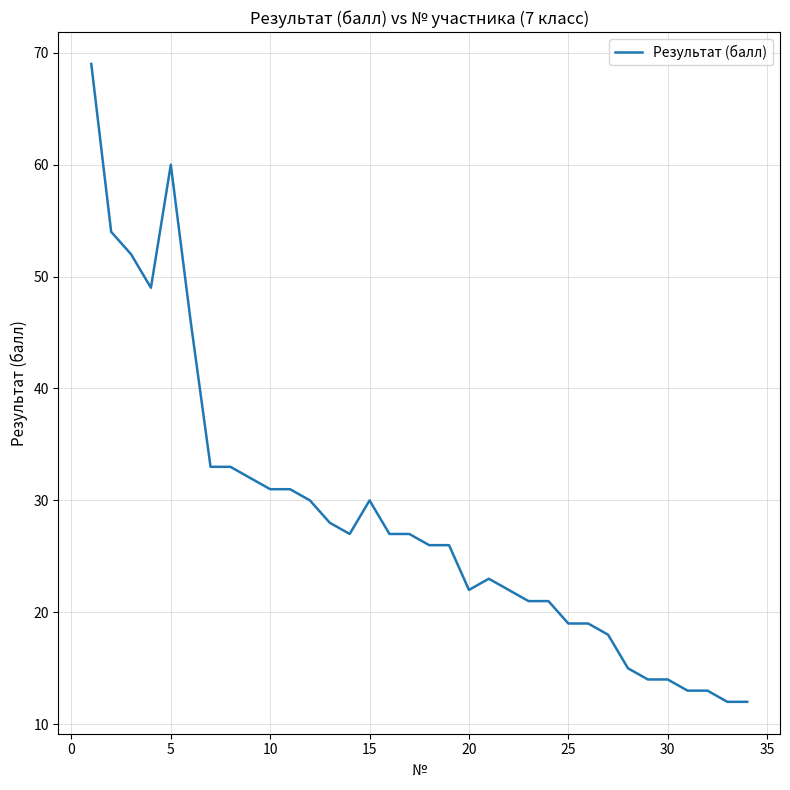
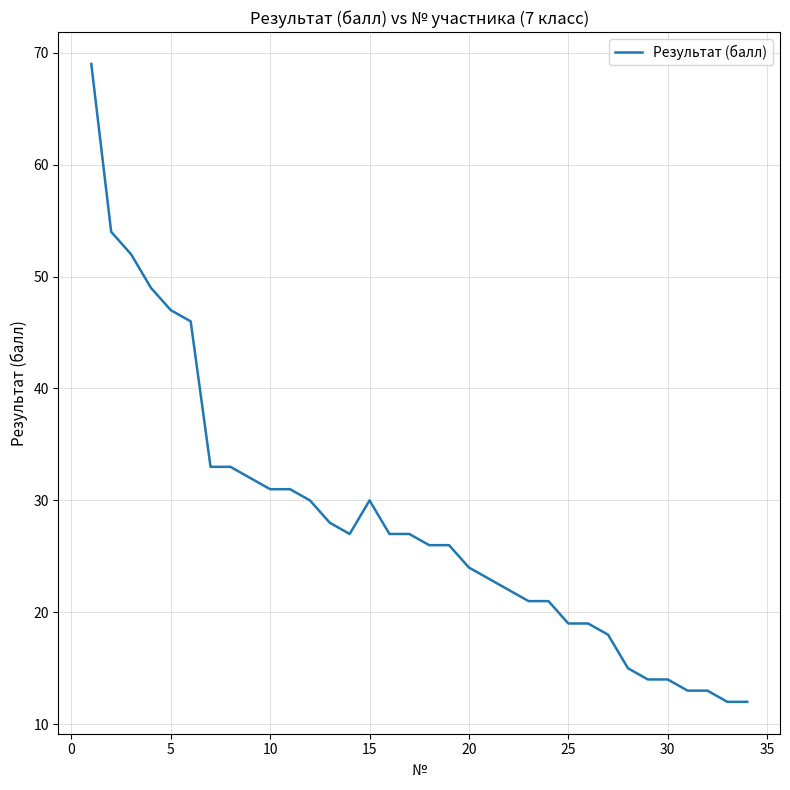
5: 60 -> 47
20: 22 -> 24
